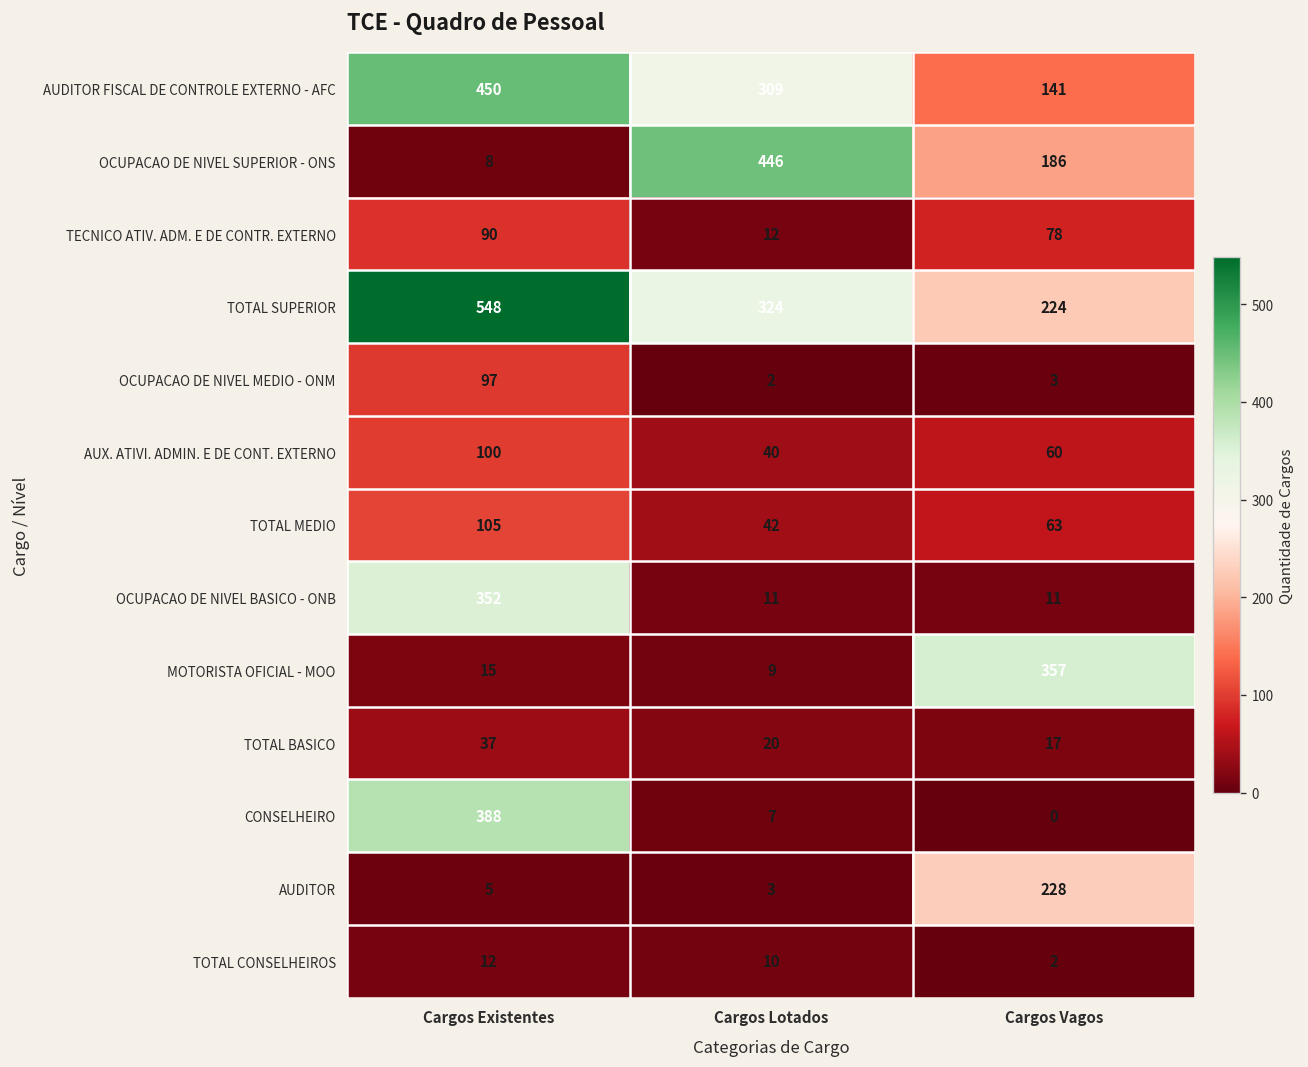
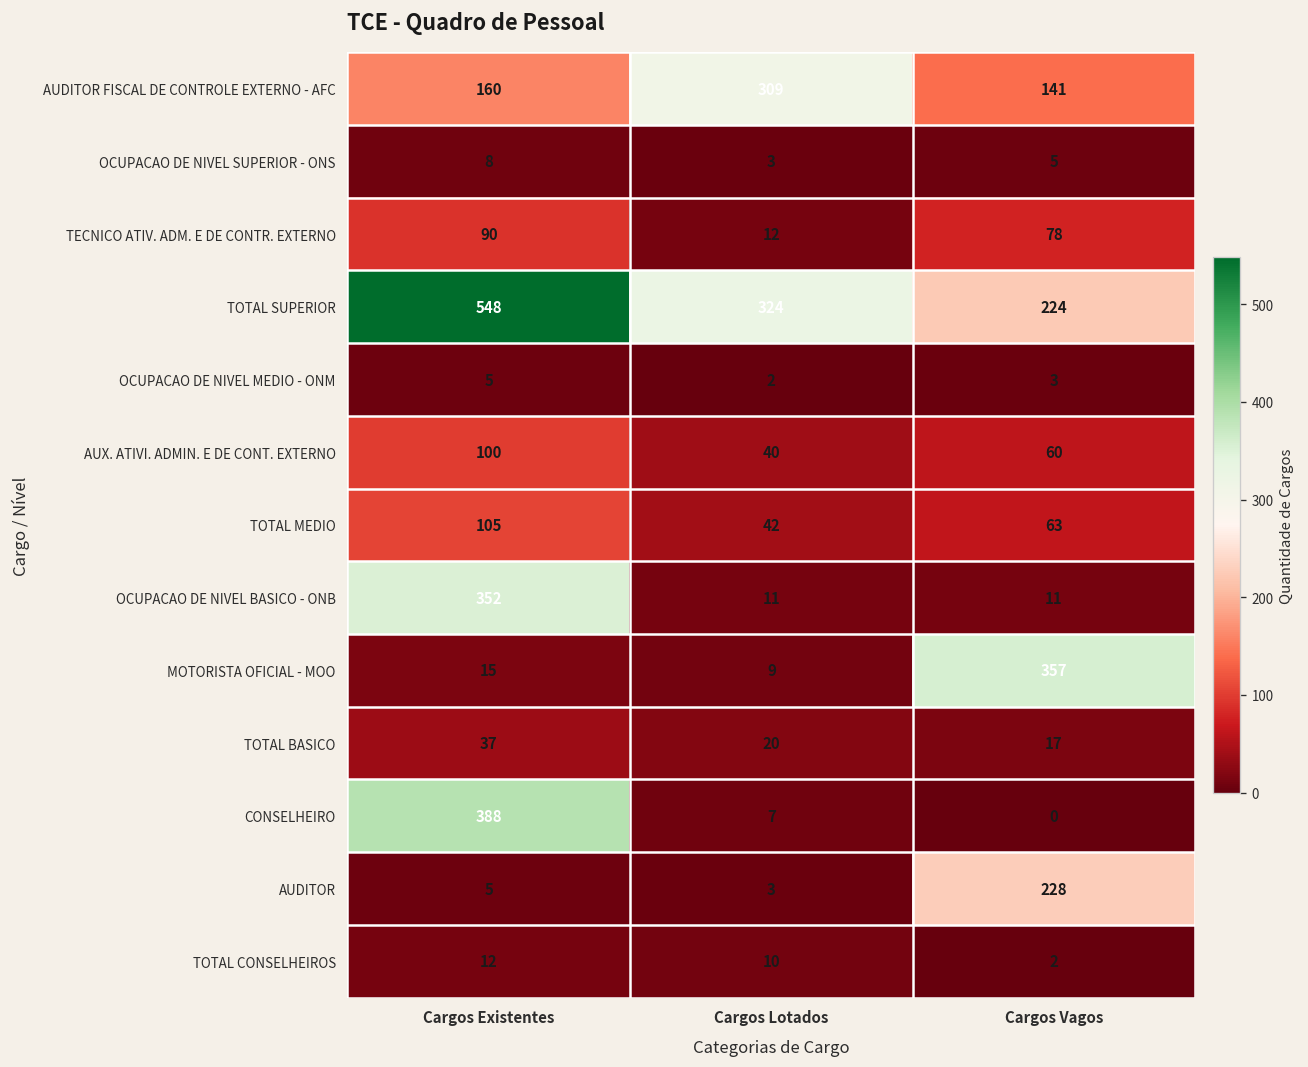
AUDITOR FISCAL DE CONTROLE EXTERNO - AFC, Cargos Existentes: 450 -> 160
OCUPACAO DE NIVEL SUPERIOR - ONS, Cargos Lotados: 446 -> 3
OCUPACAO DE NIVEL SUPERIOR - ONS, Cargos Vagos: 186 -> 5
OCUPACAO DE NIVEL MEDIO - ONM, Cargos Existentes: 97 -> 5
